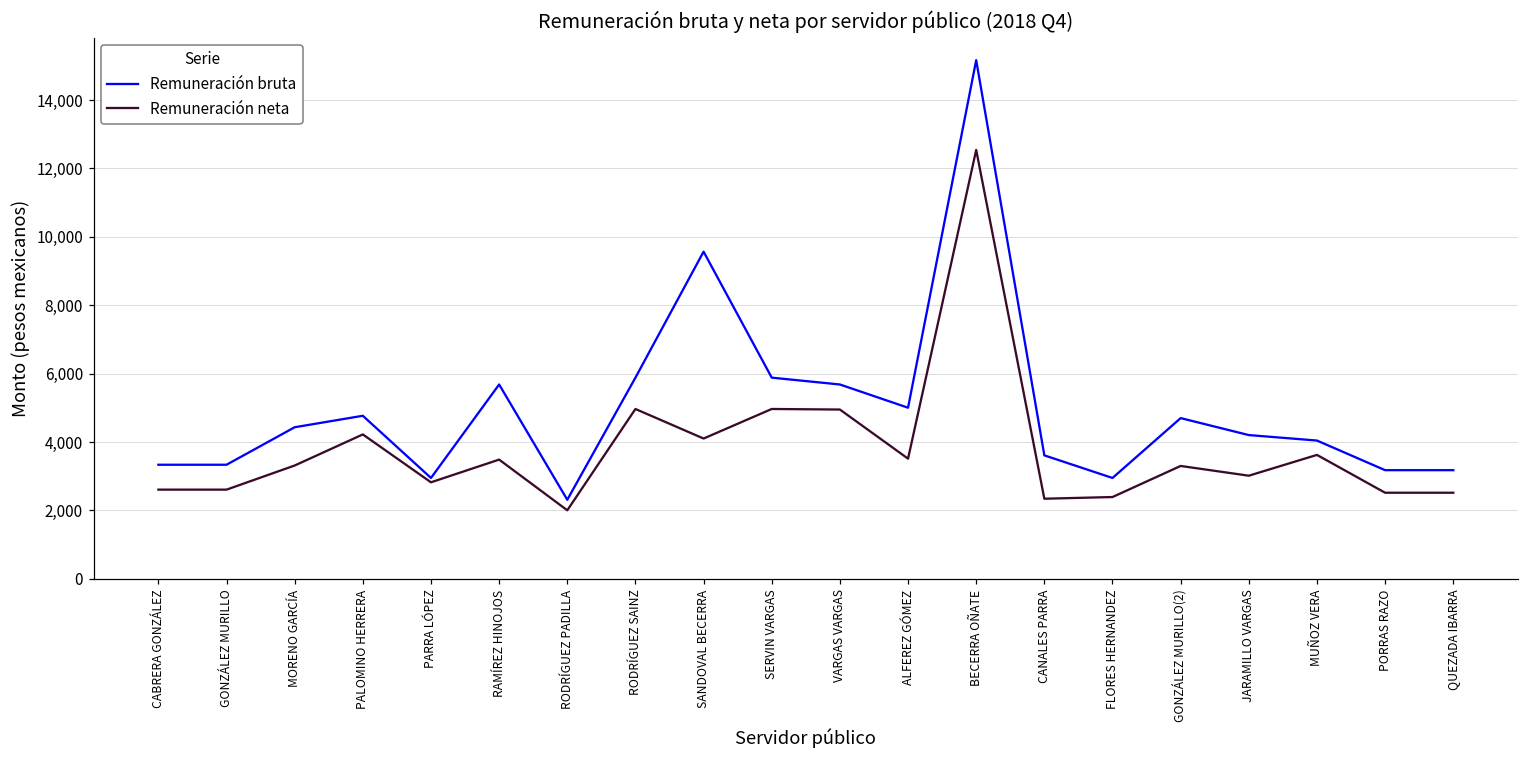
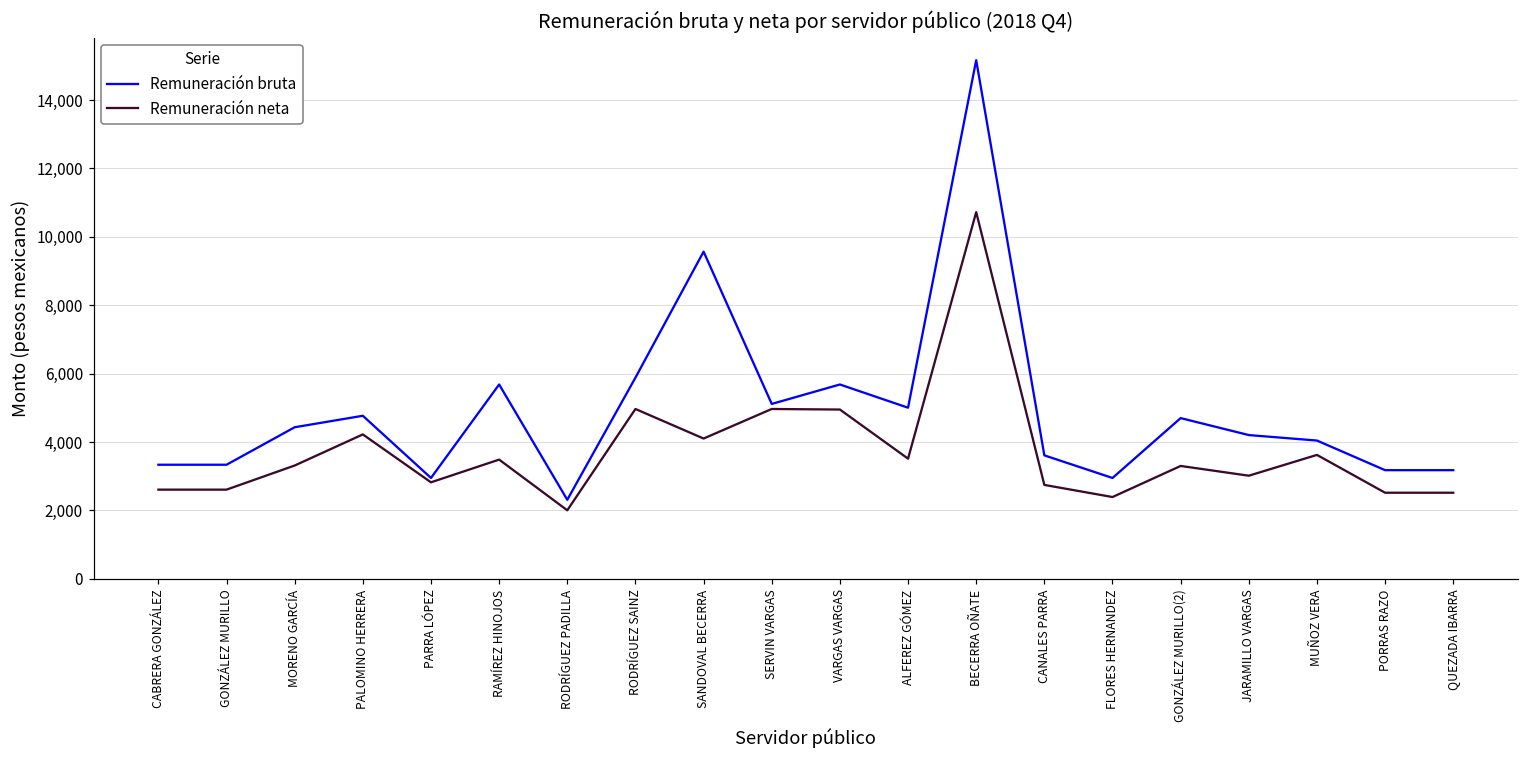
Remuneración bruta, SERVIN VARGAS: 5,900 -> 5,100
Remuneración neta, BECERRA OÑATE: 12,500 -> 10,700
Remuneración neta, CANALES PARRA: 2,300 -> 2,700
